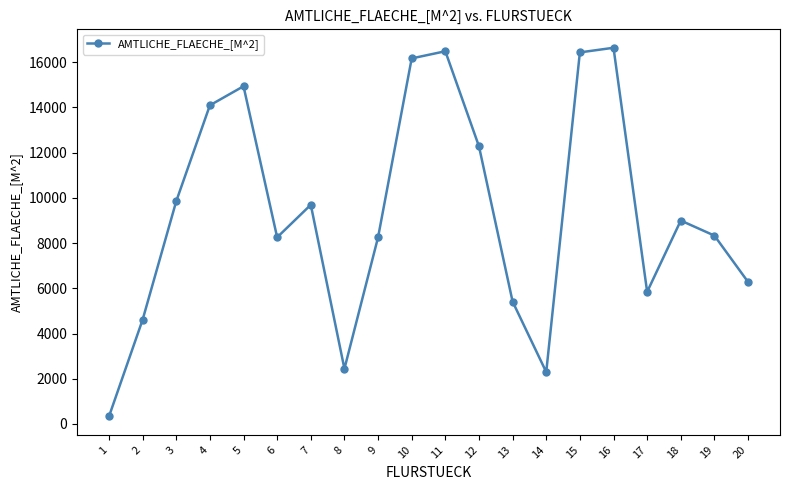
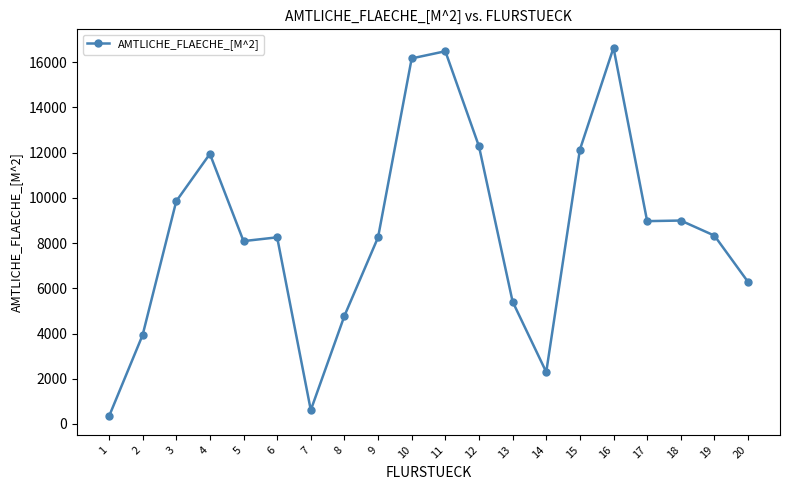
2: 4600 -> 3900
4: 14100 -> 11900
5: 14900 -> 8100
7: 9700 -> 600
8: 2400 -> 4800
15: 16400 -> 12100
17: 5800 -> 9000
